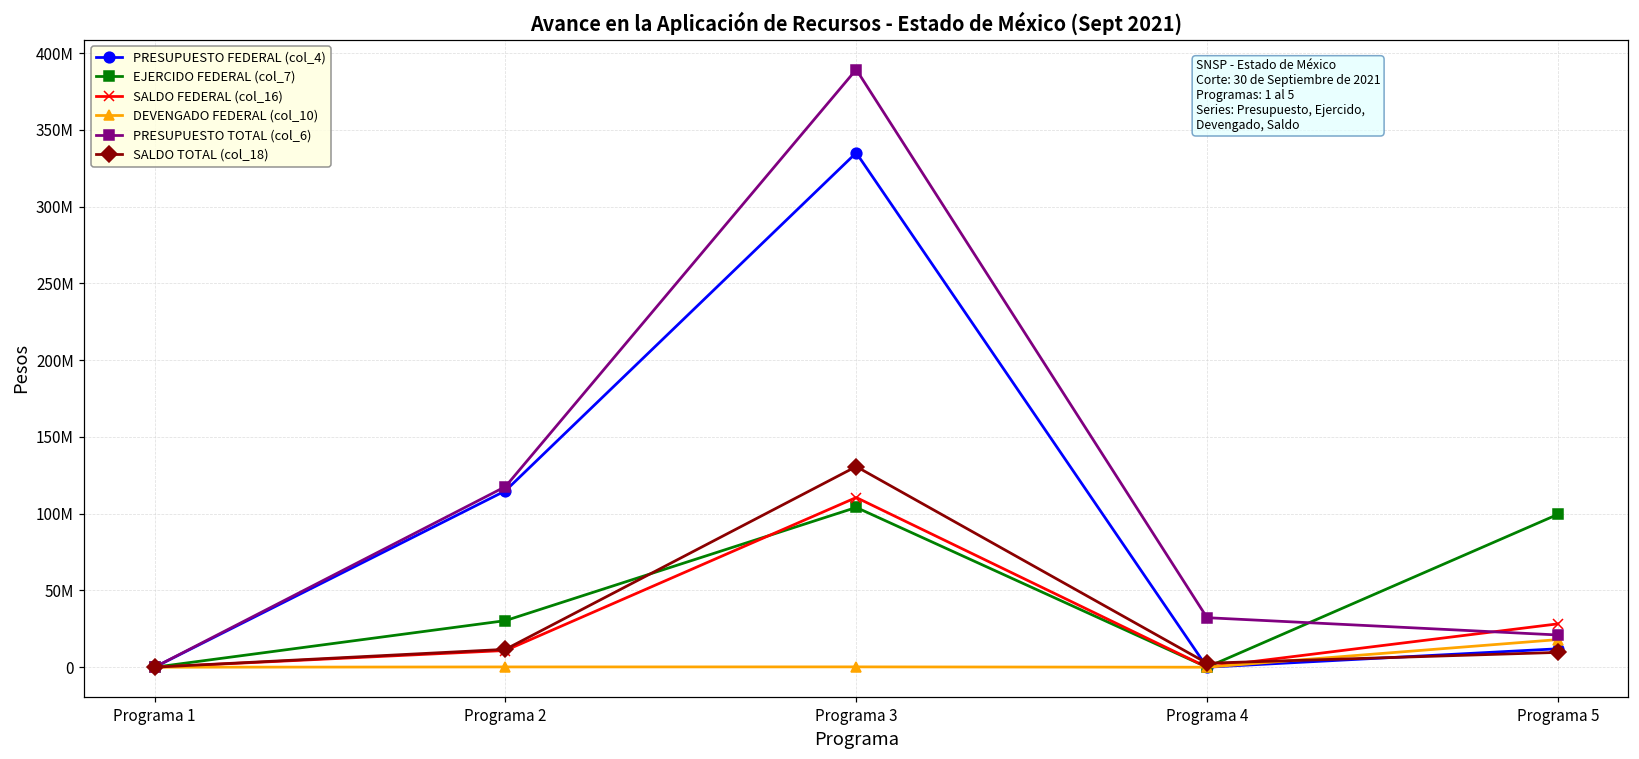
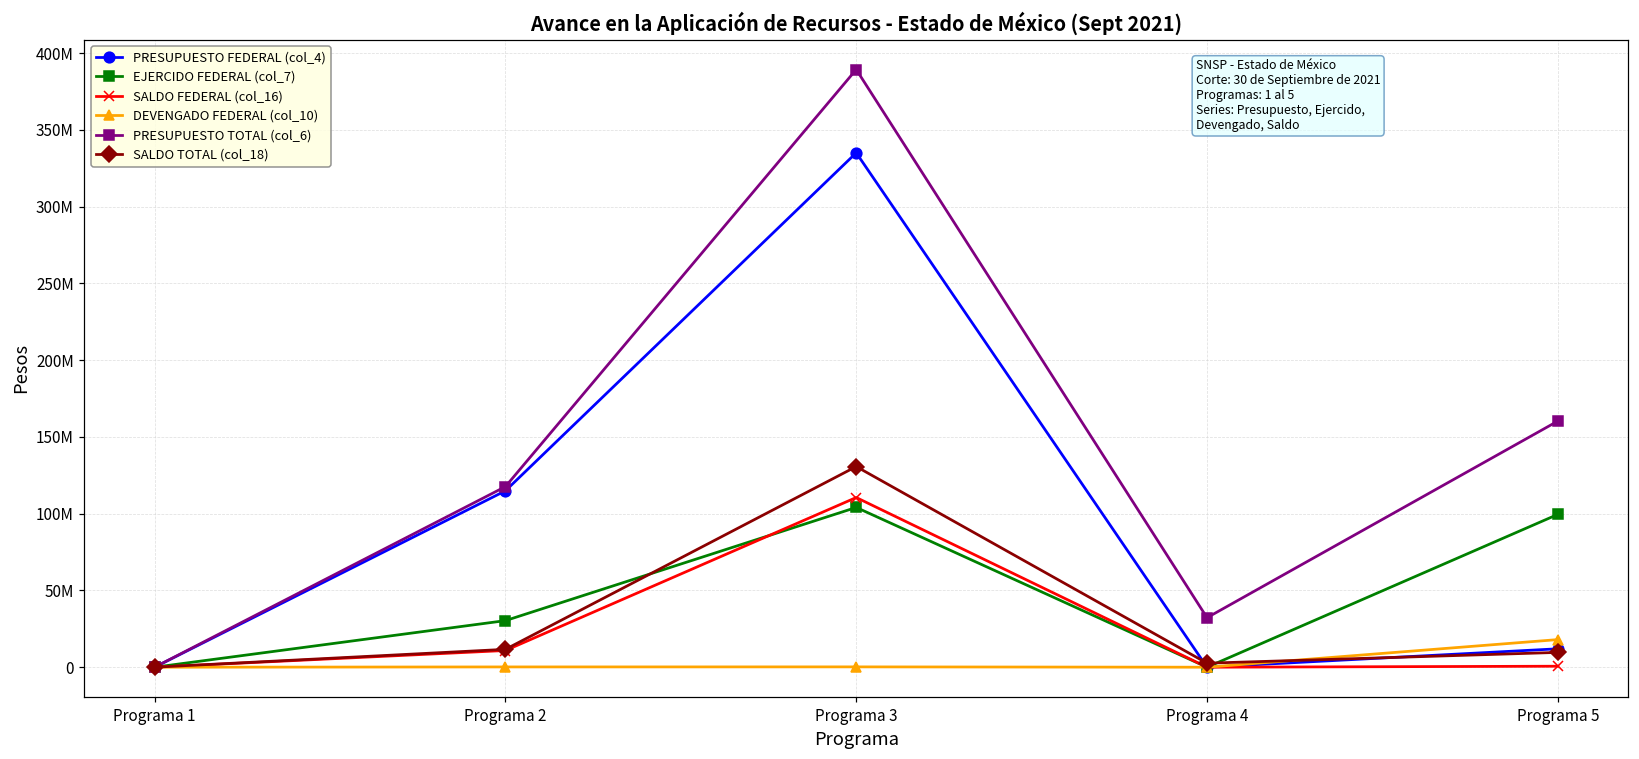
SALDO FEDERAL (col_16), Programa 5: 28000000 -> 1000000
PRESUPUESTO TOTAL (col_6), Programa 5: 21000000 -> 160000000
